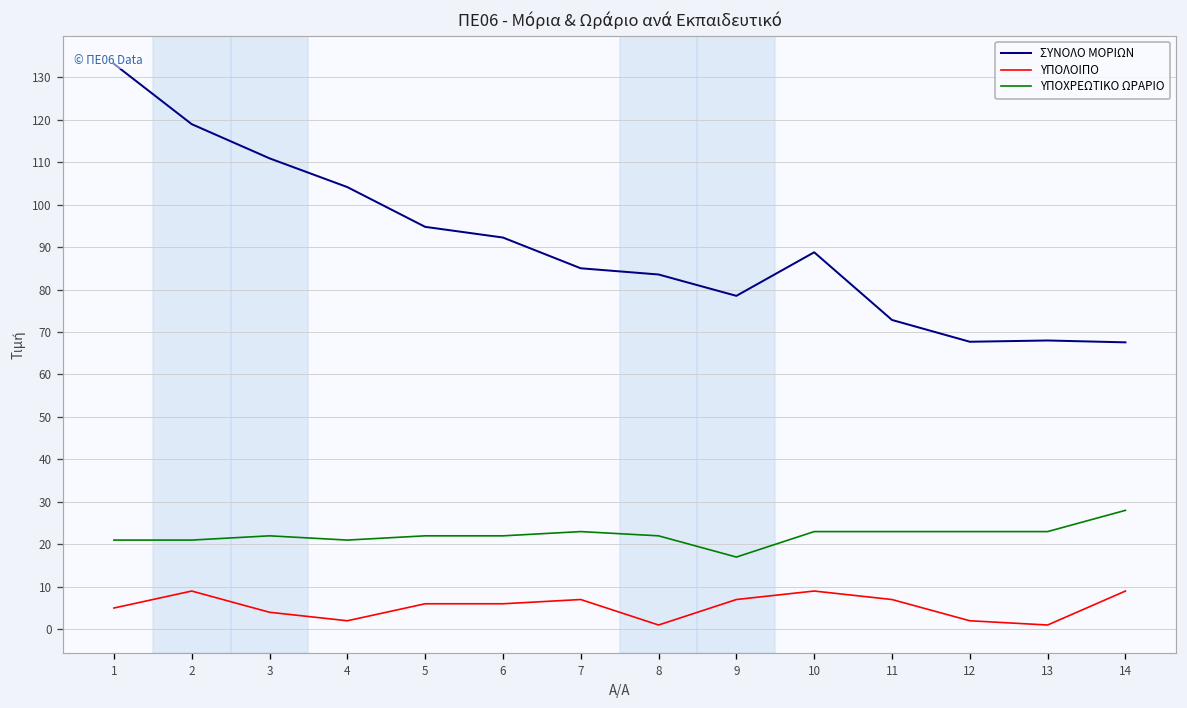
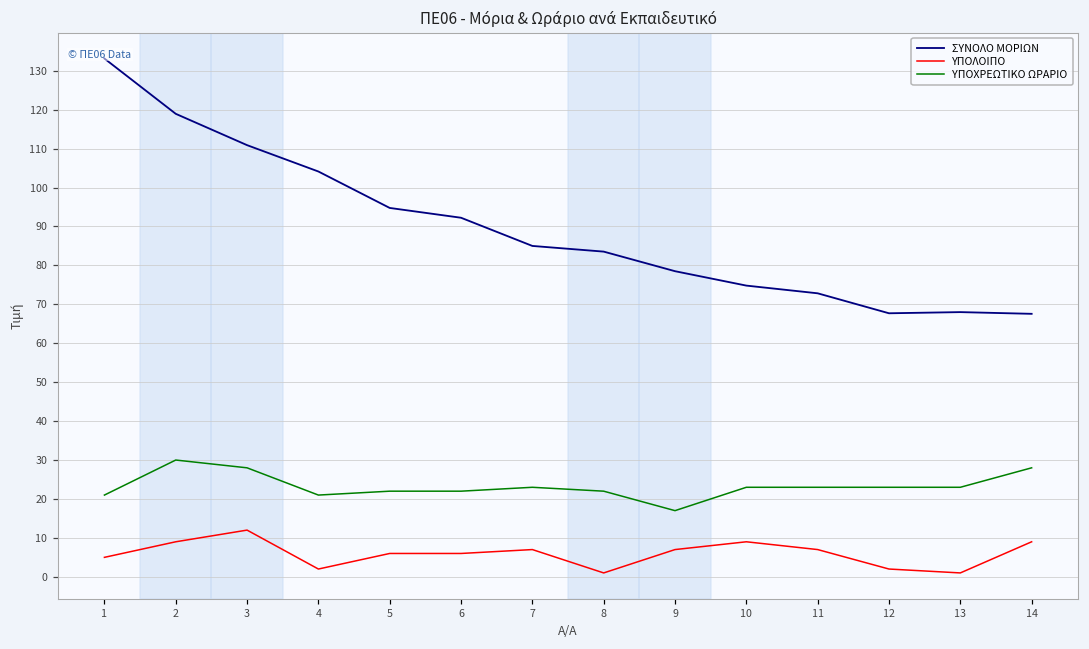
ΥΠΟΧΡΕΩΤΙΚΟ ΩΡΑΡΙΟ, 2: 21 -> 30
ΥΠΟΛΟΙΠΟ, 3: 4 -> 12
ΥΠΟΧΡΕΩΤΙΚΟ ΩΡΑΡΙΟ, 3: 22 -> 28
ΣΥΝΟΛΟ ΜΟΡΙΩΝ, 10: 89 -> 75
